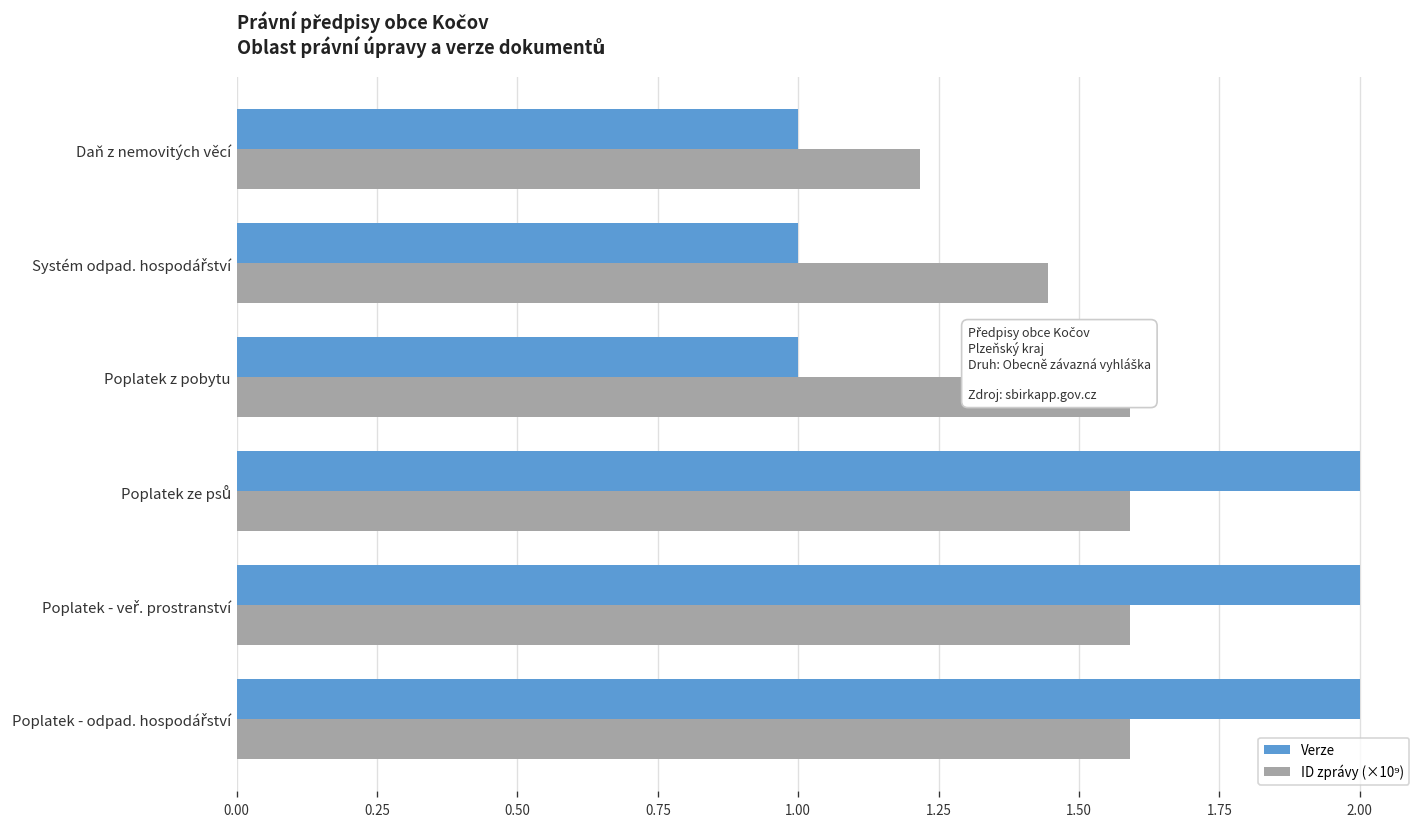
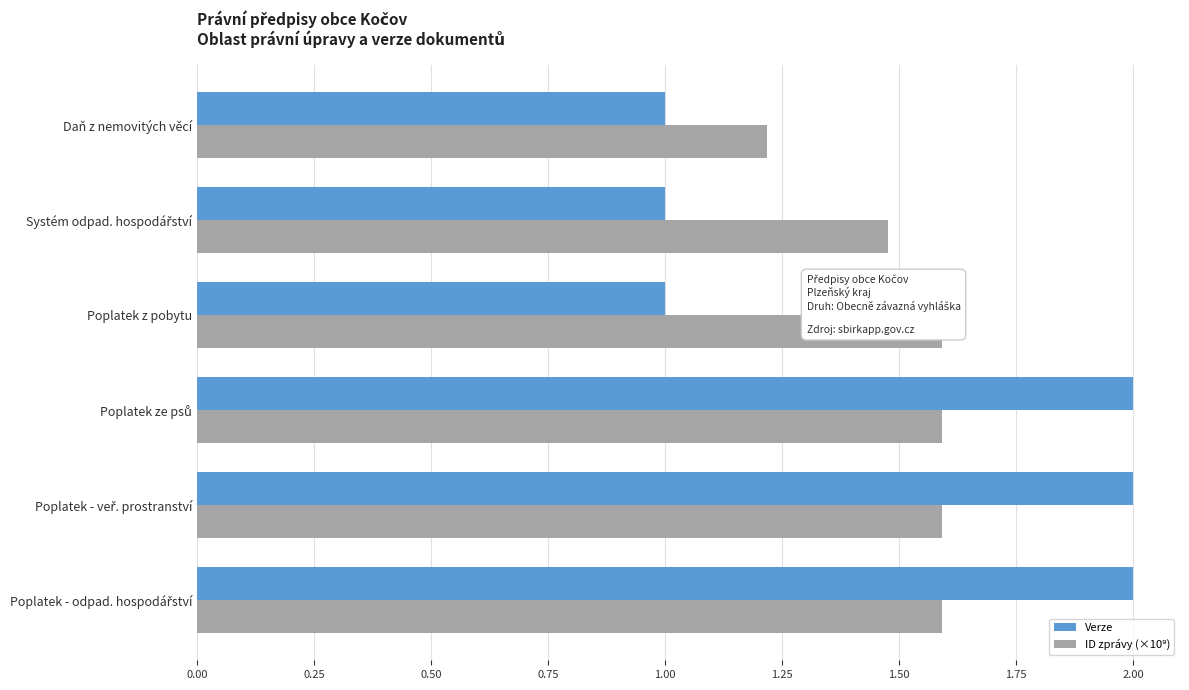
ID zprávy (×10⁹), Systém odpad. hospodářství: 1.45 -> 1.48
